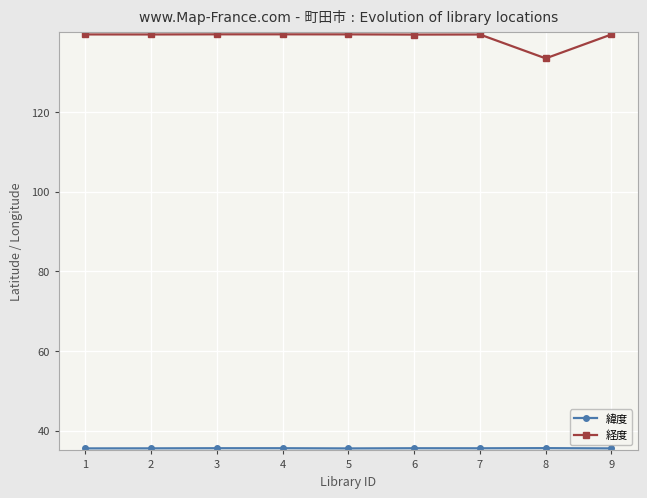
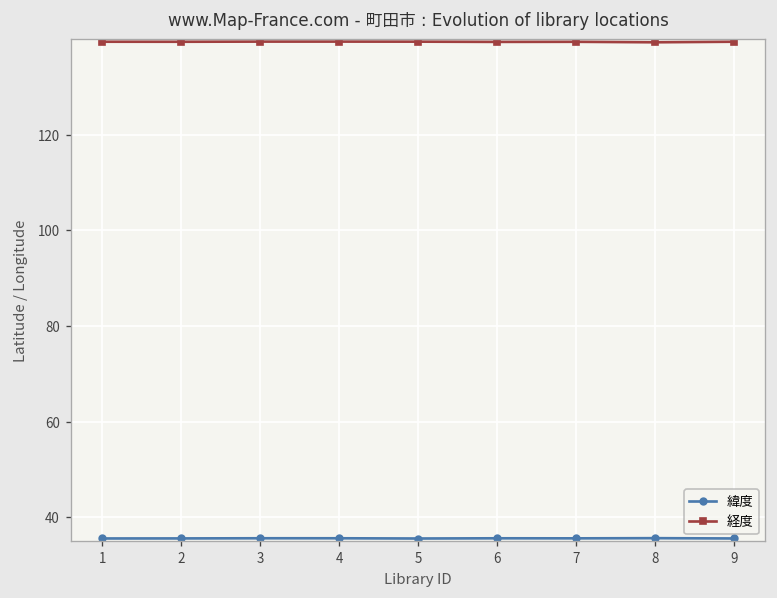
経度, 8: 133 -> 139
